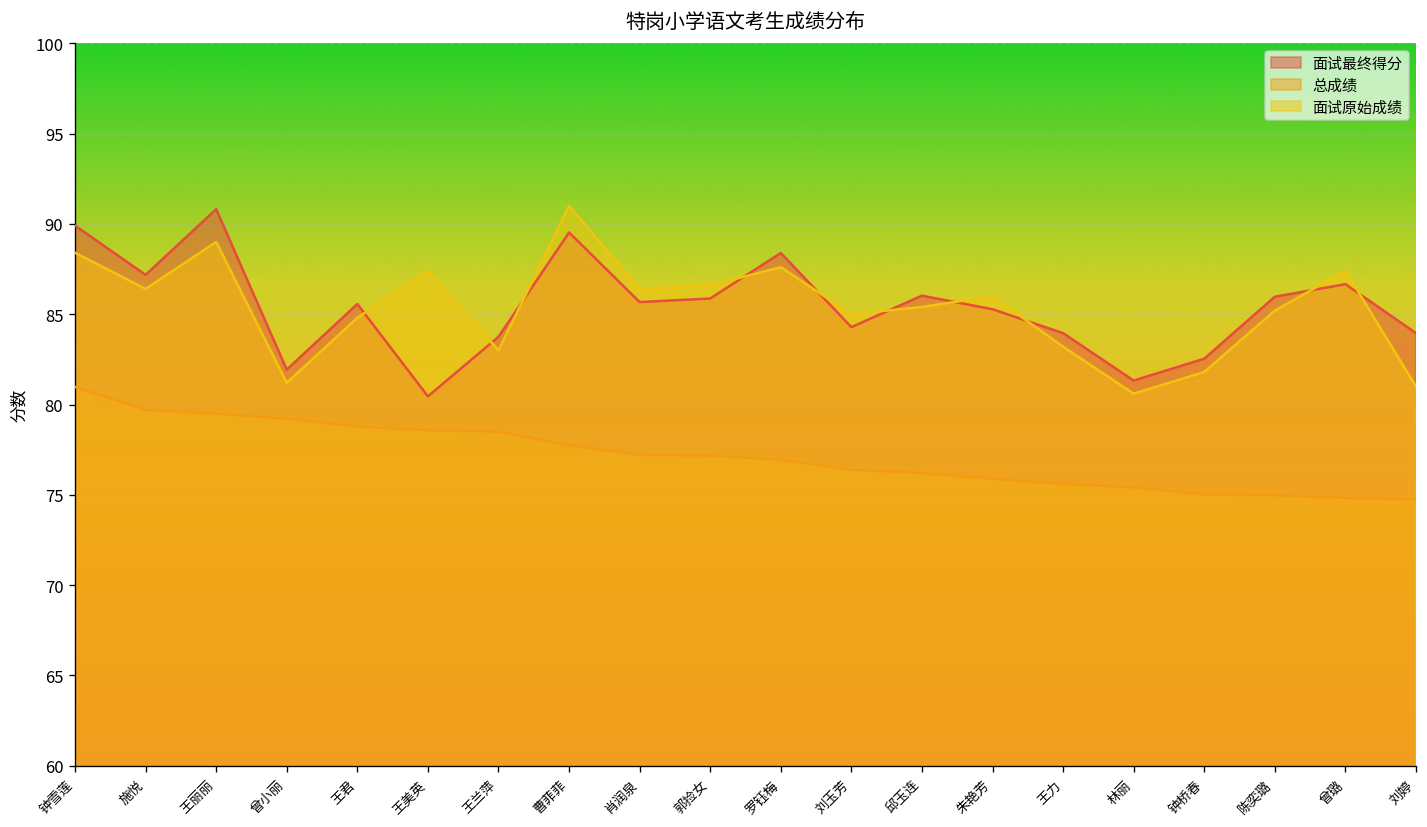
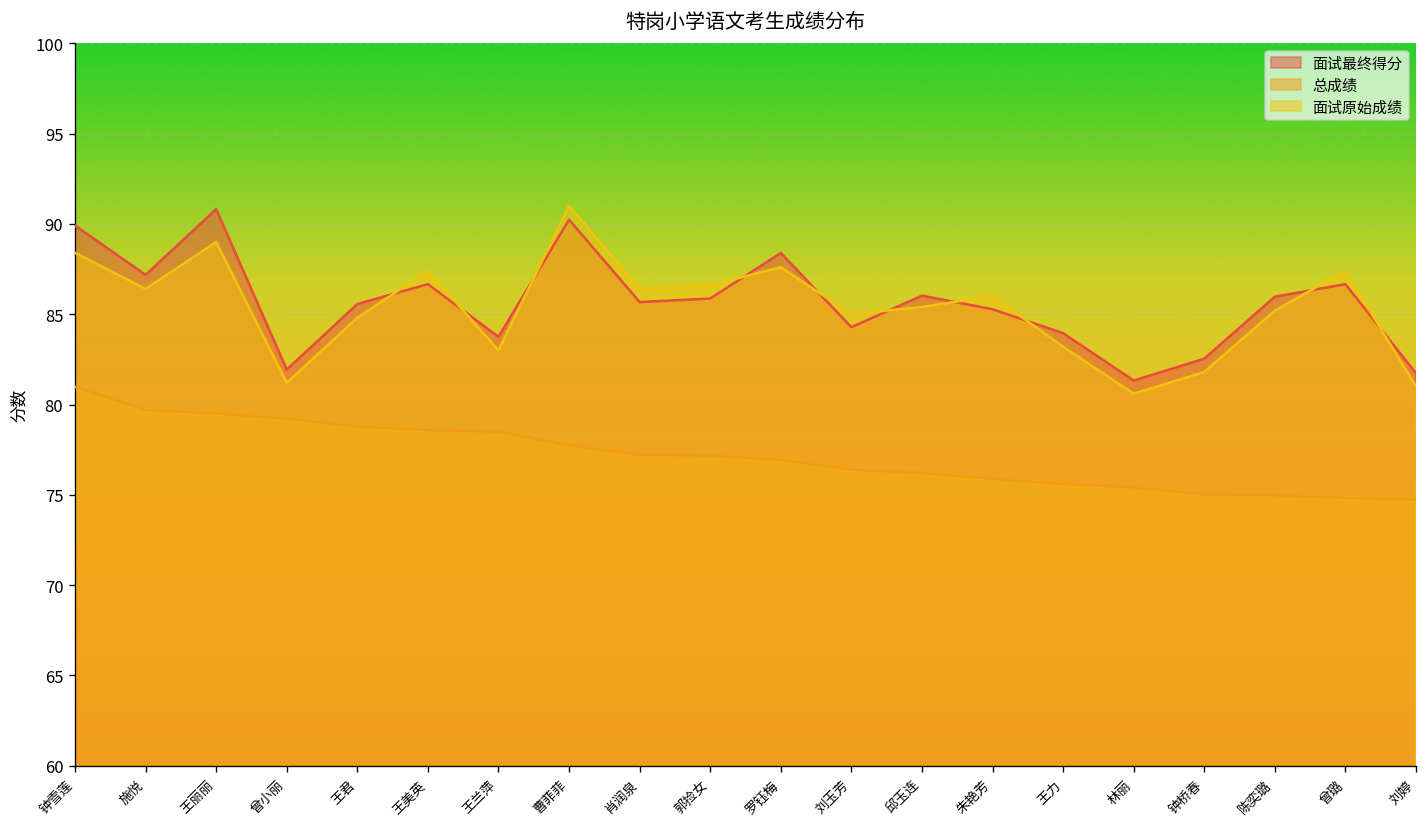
面试最终得分, 王美英: 80.5 -> 86.7
面试最终得分, 曹菲菲: 89.5 -> 90.2
面试最终得分, 刘婷: 84.0 -> 81.7
